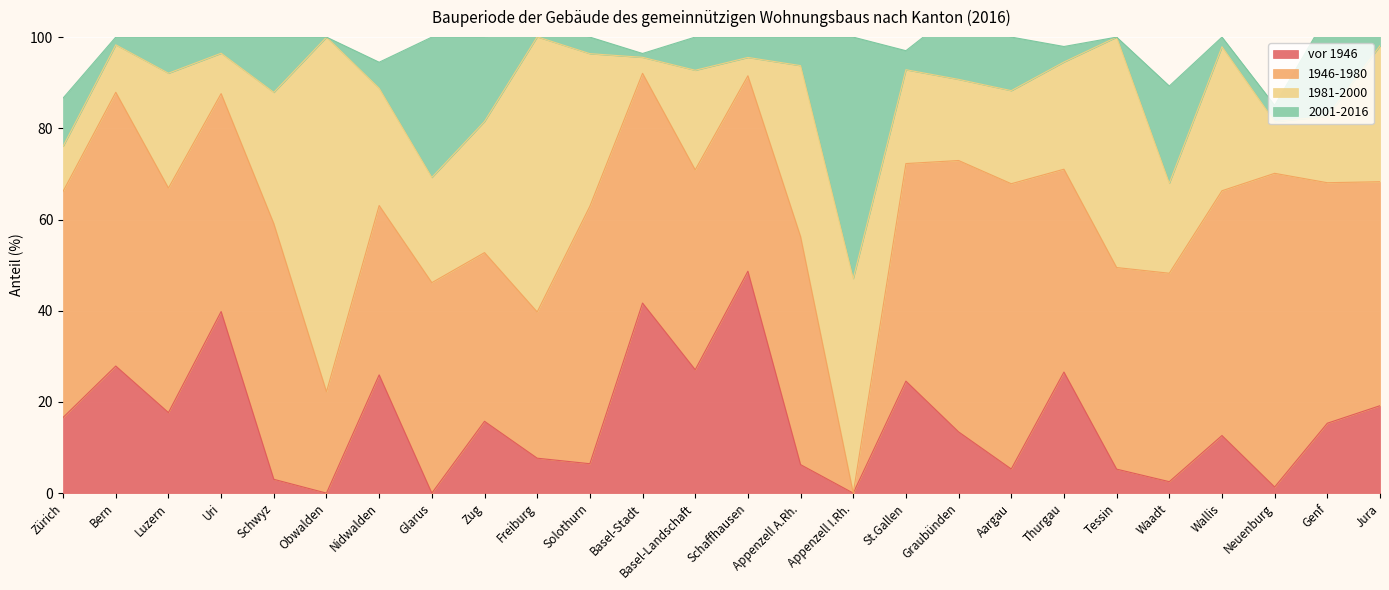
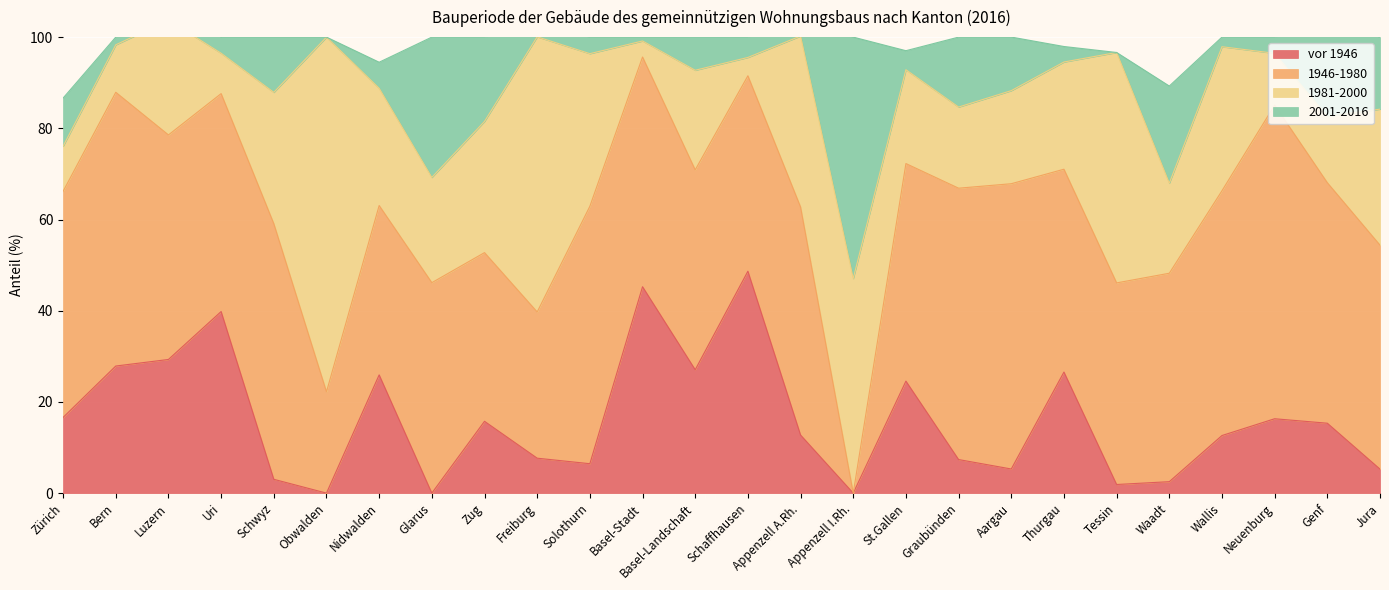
vor 1946, Luzern: 18 -> 29
vor 1946, Basel-Stadt: 42 -> 45
vor 1946, Appenzell A.Rh.: 6 -> 13
vor 1946, Graubünden: 13 -> 7
vor 1946, Tessin: 5 -> 2
vor 1946, Neuenburg: 1 -> 16
vor 1946, Jura: 19 -> 5
